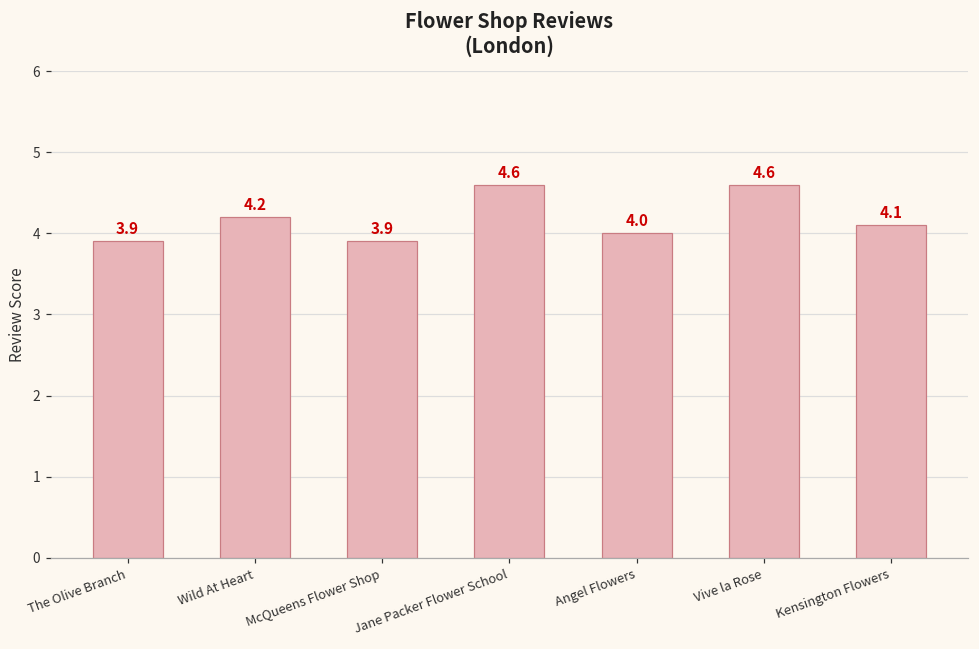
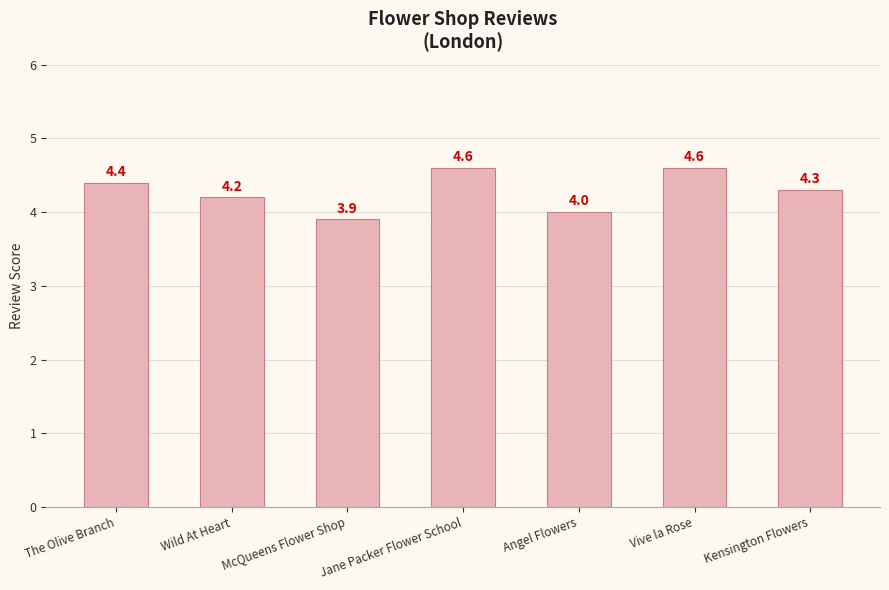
The Olive Branch: 3.9 -> 4.4
Kensington Flowers: 4.1 -> 4.3
